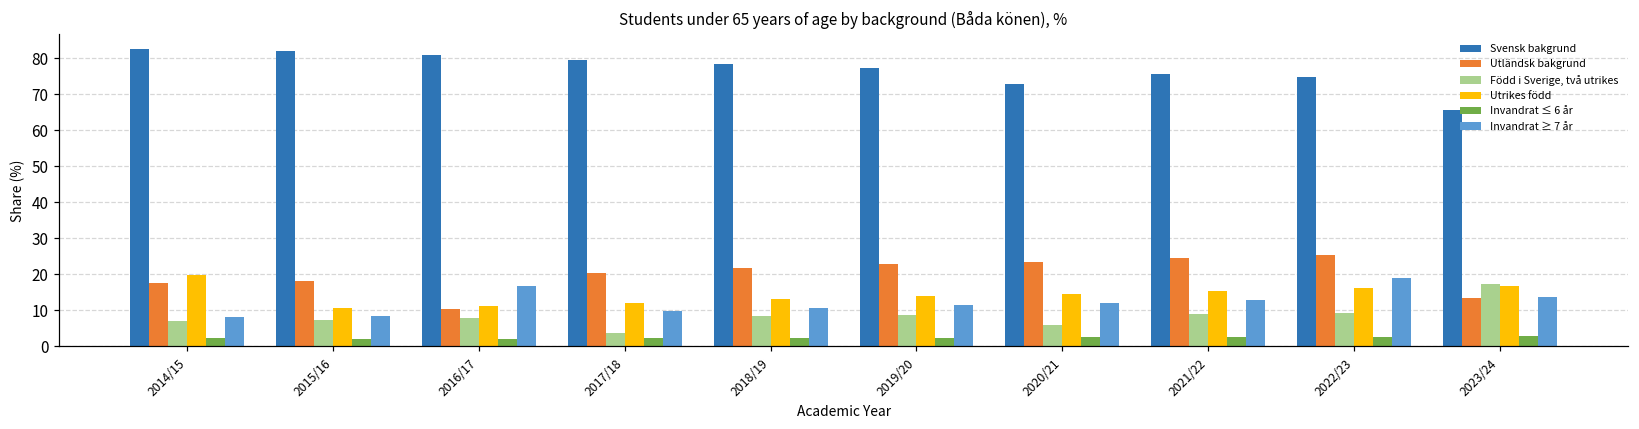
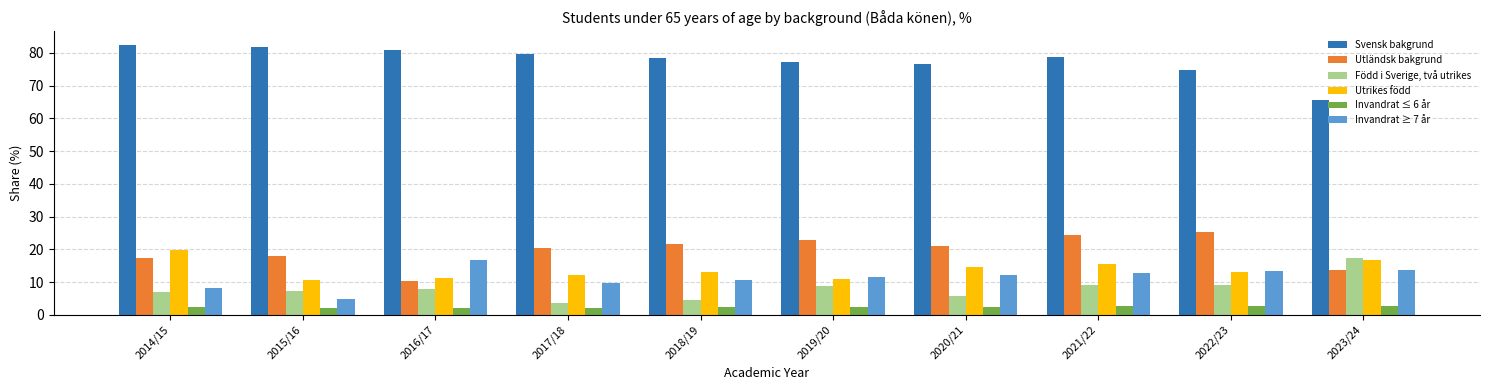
Invandrat ≥ 7 år, 2015/16: 9 -> 5
Född i Sverige, två utrikes, 2018/19: 9 -> 4
Utrikes född, 2019/20: 14 -> 11
Svensk bakgrund, 2020/21: 73 -> 77
Utländsk bakgrund, 2020/21: 23 -> 21
Svensk bakgrund, 2021/22: 76 -> 79
Utrikes född, 2022/23: 16 -> 13
Invandrat ≥ 7 år, 2022/23: 19 -> 13
